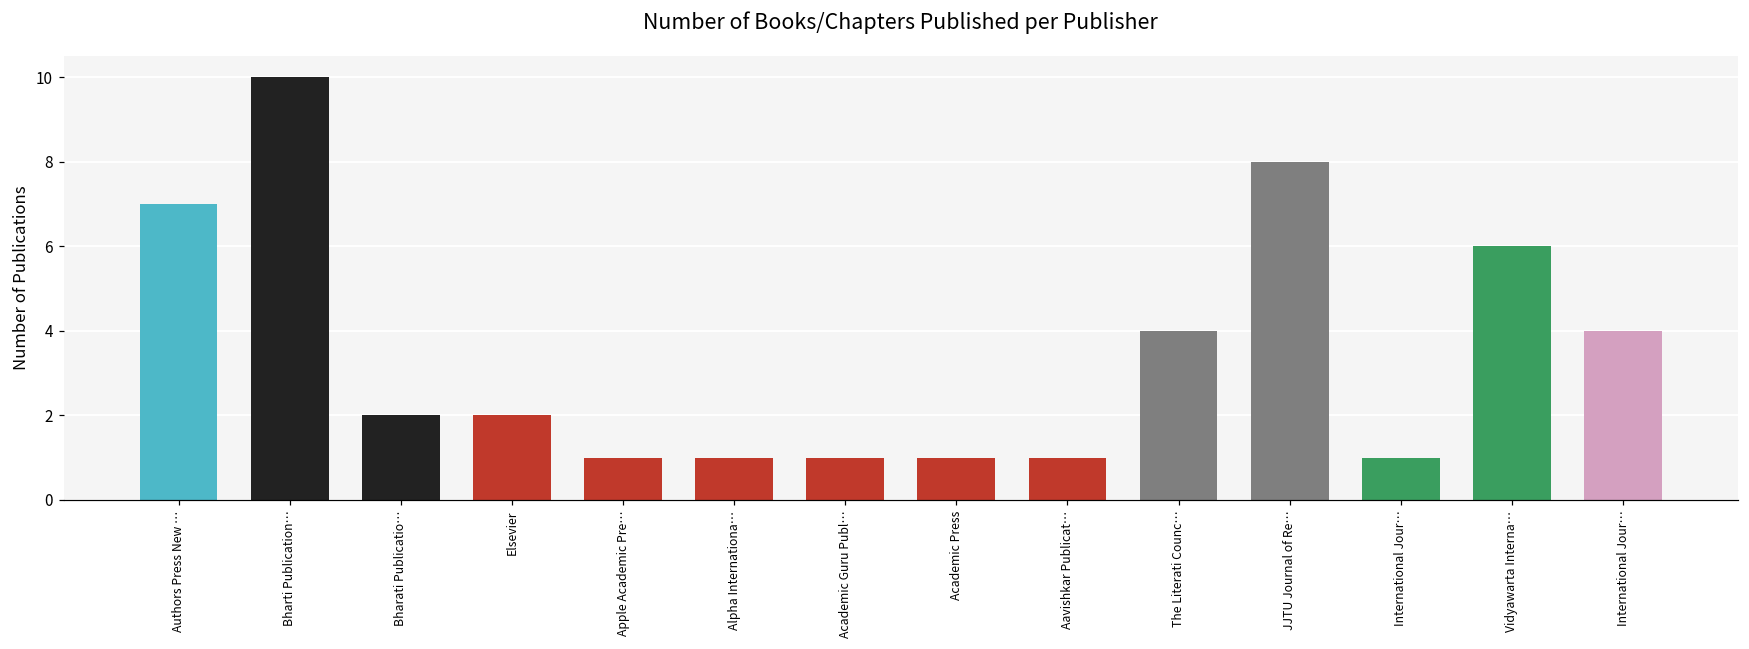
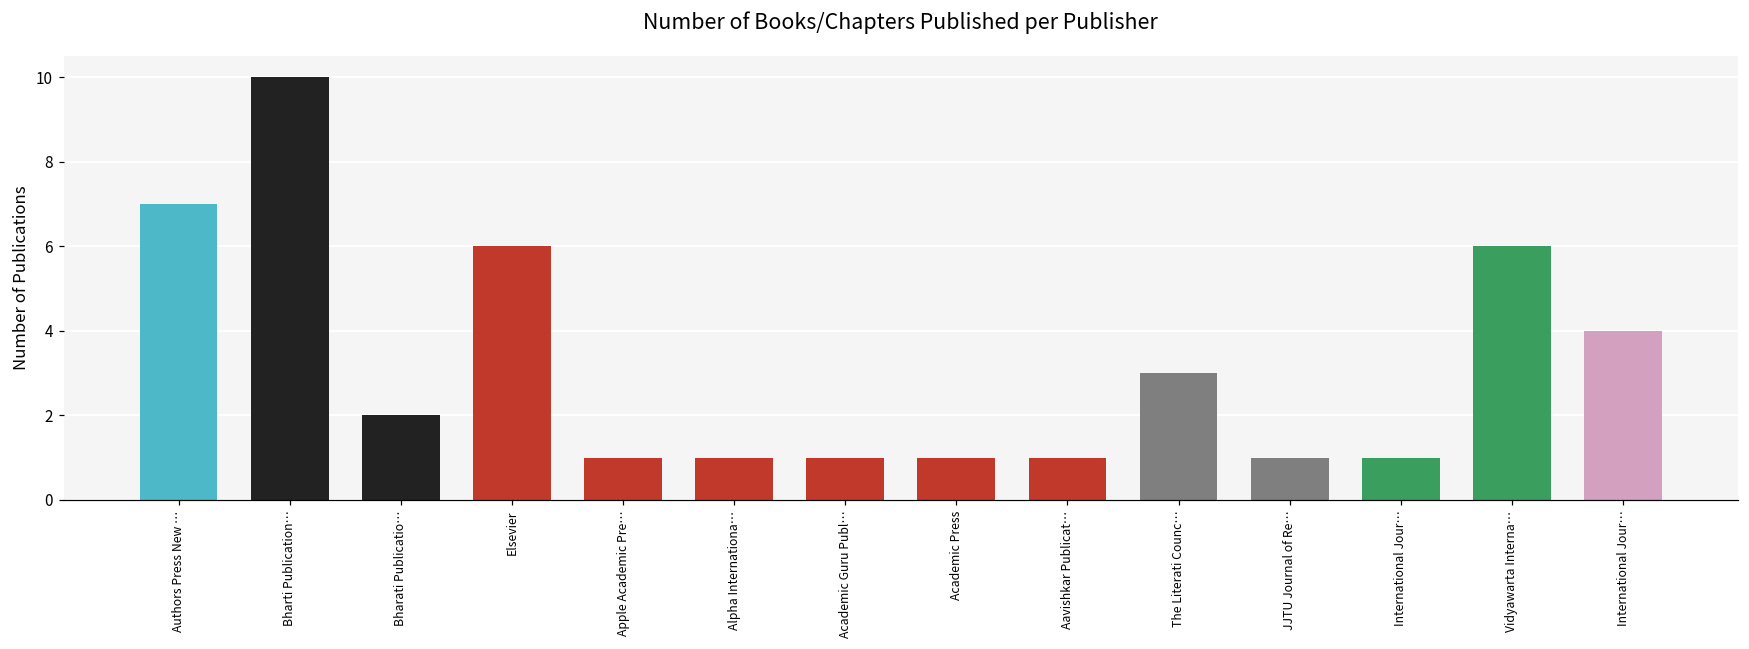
Elsevier: 2 -> 6
The Literati Counc…: 4 -> 3
JJTU Journal of Re…: 8 -> 1
